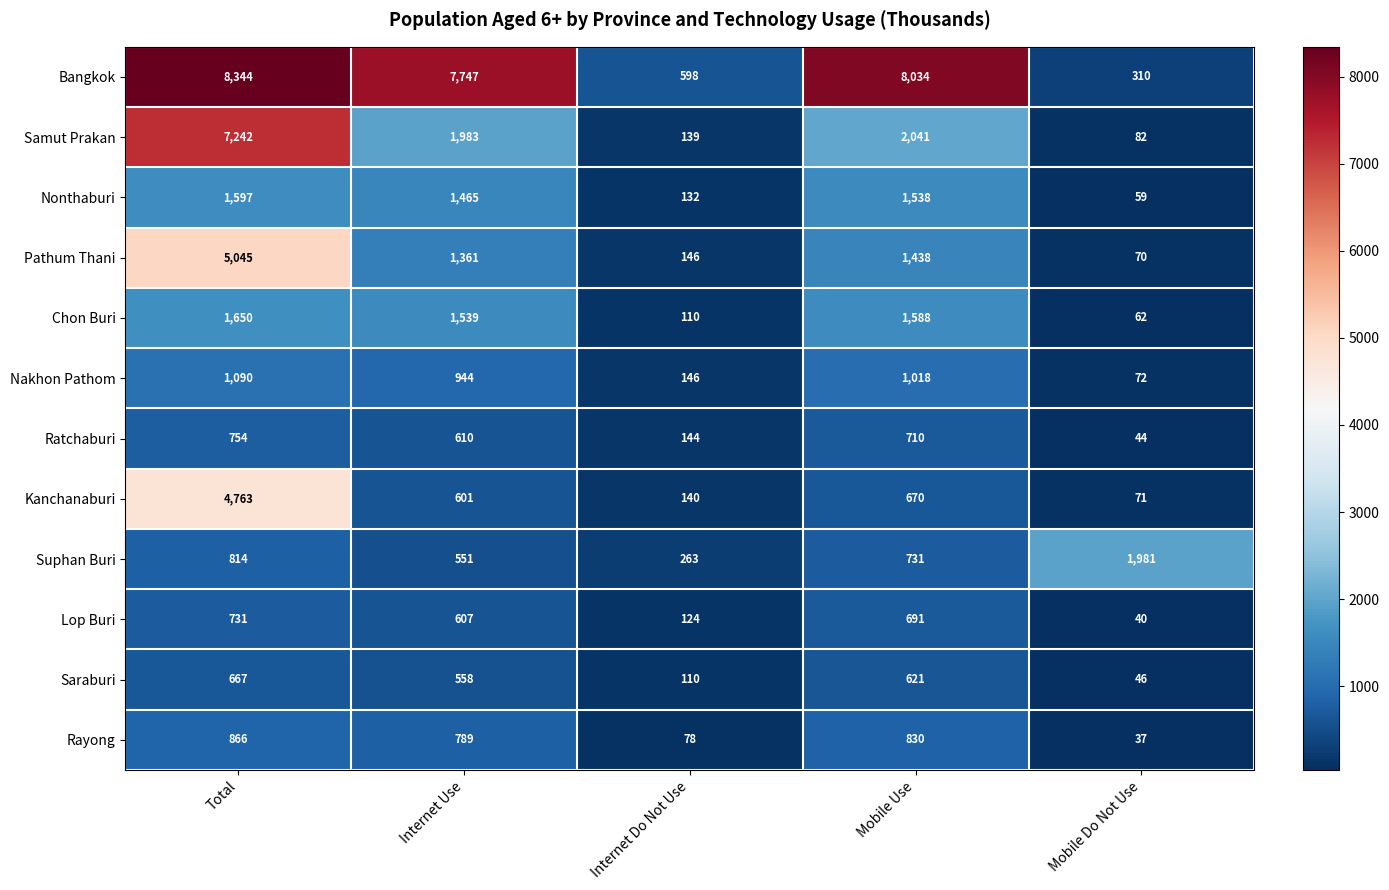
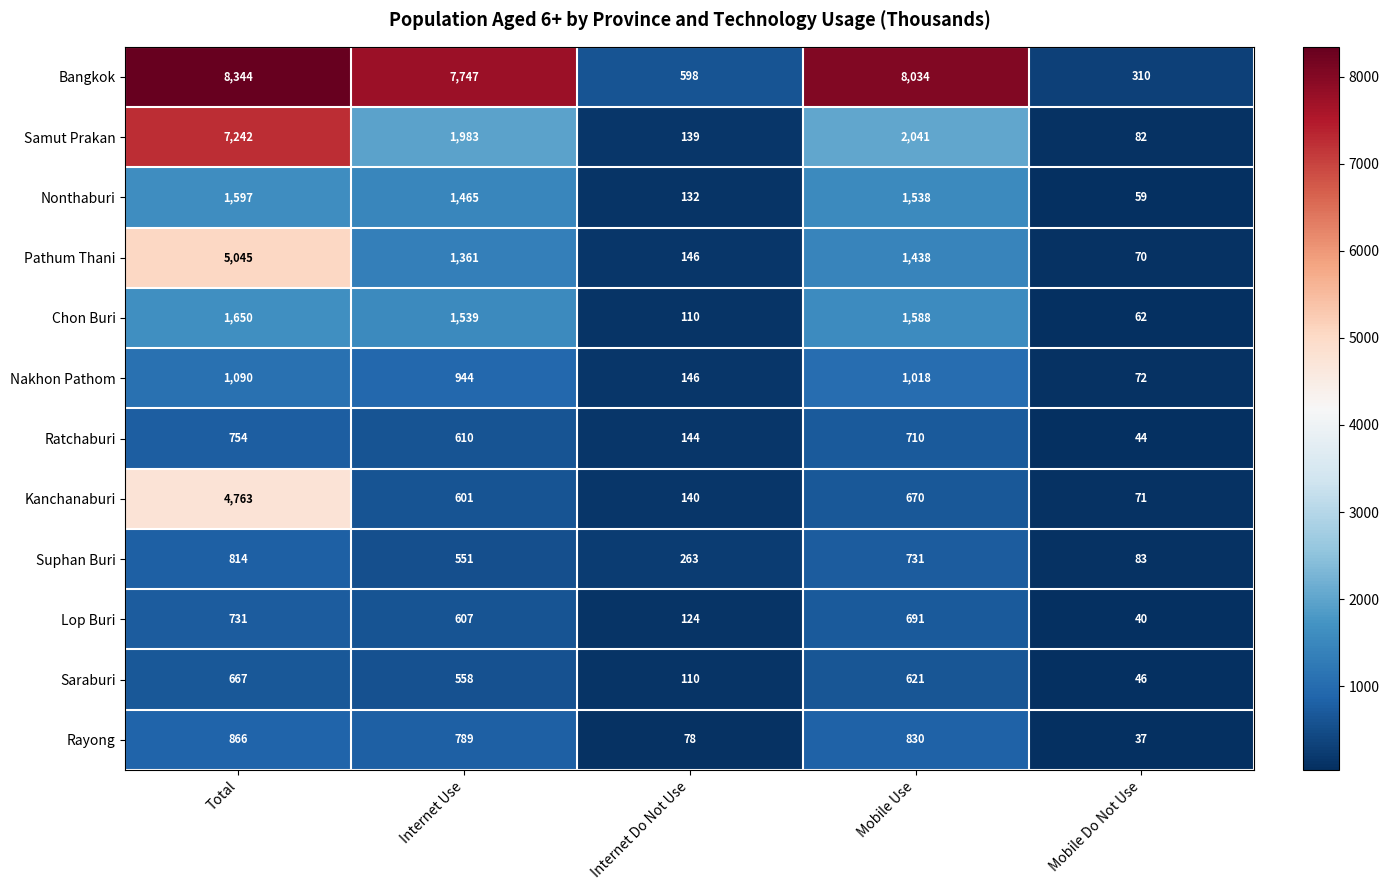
Suphan Buri, Mobile Do Not Use: 1,981 -> 83
